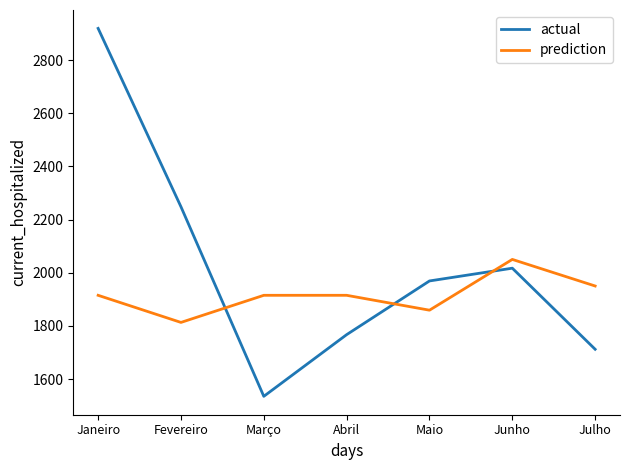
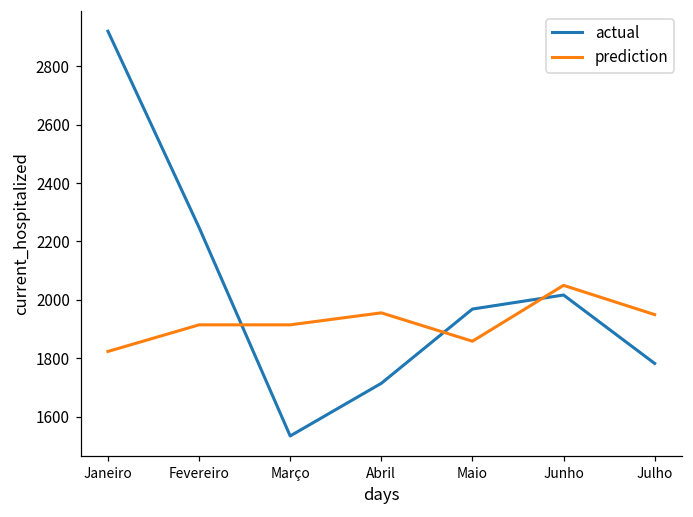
prediction, Janeiro: 1920 -> 1820
prediction, Fevereiro: 1810 -> 1920
actual, Abril: 1770 -> 1720
prediction, Abril: 1920 -> 1960
actual, Julho: 1710 -> 1780
